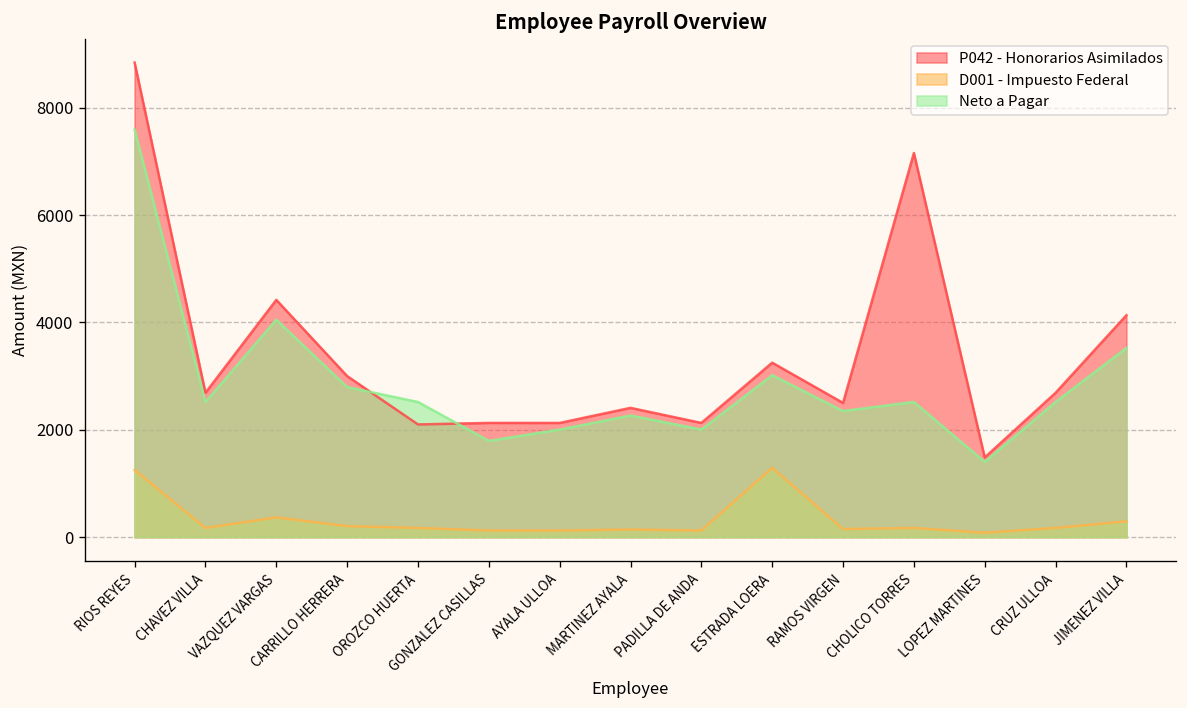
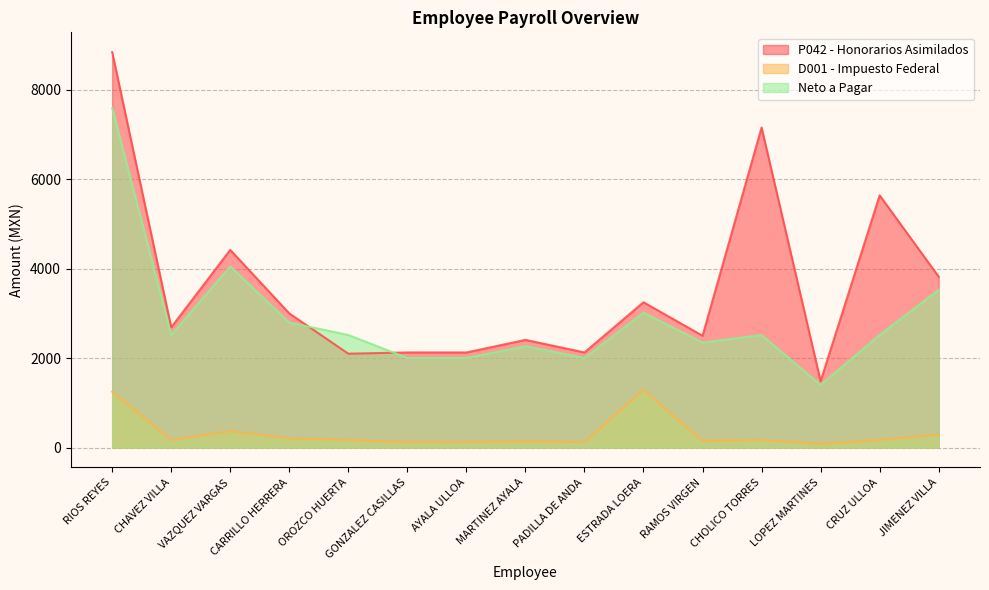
Neto a Pagar, GONZALEZ CASILLAS: 1800 -> 2000
P042 - Honorarios Asimilados, CRUZ ULLOA: 2700 -> 5600
P042 - Honorarios Asimilados, JIMENEZ VILLA: 4100 -> 3800
